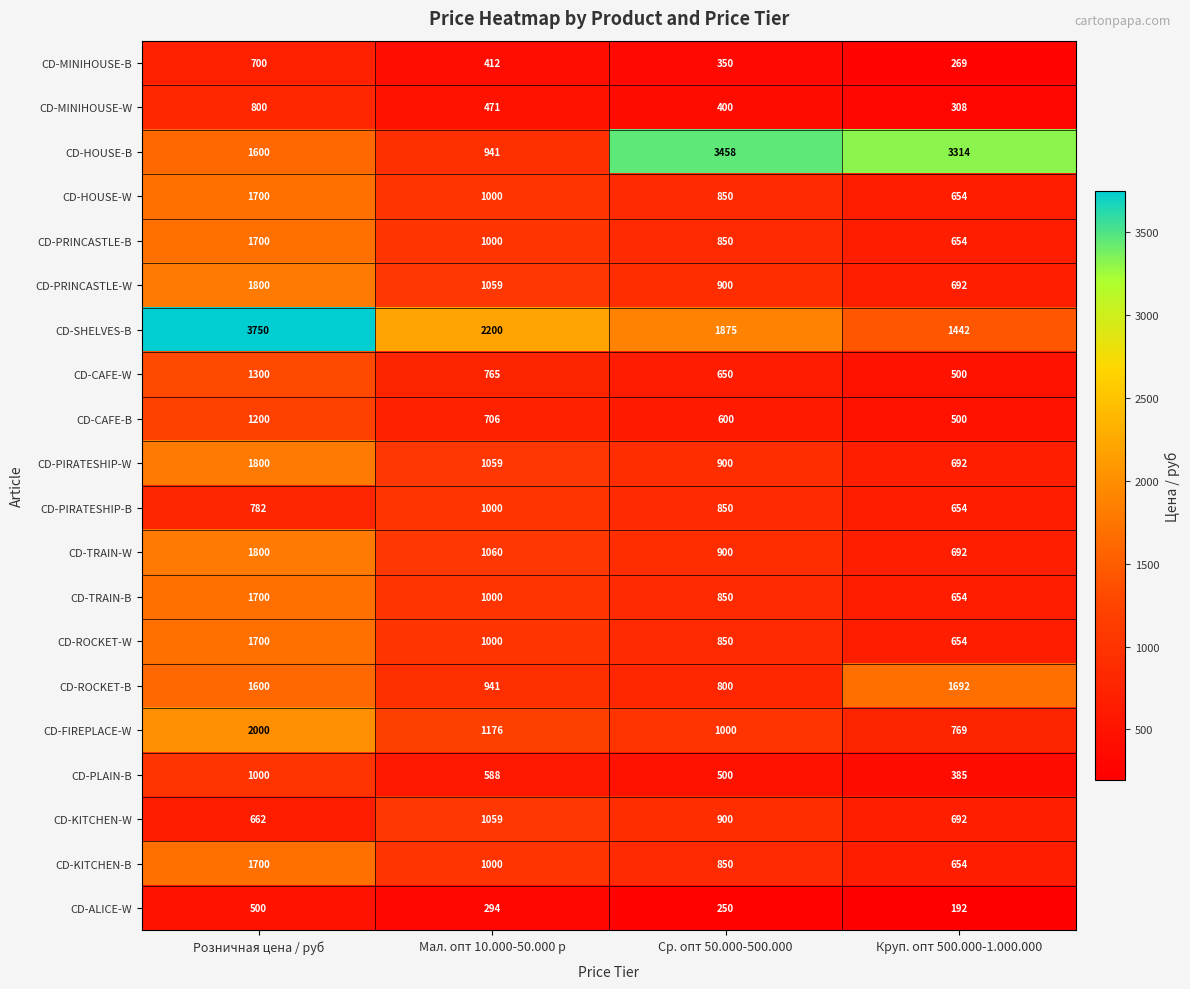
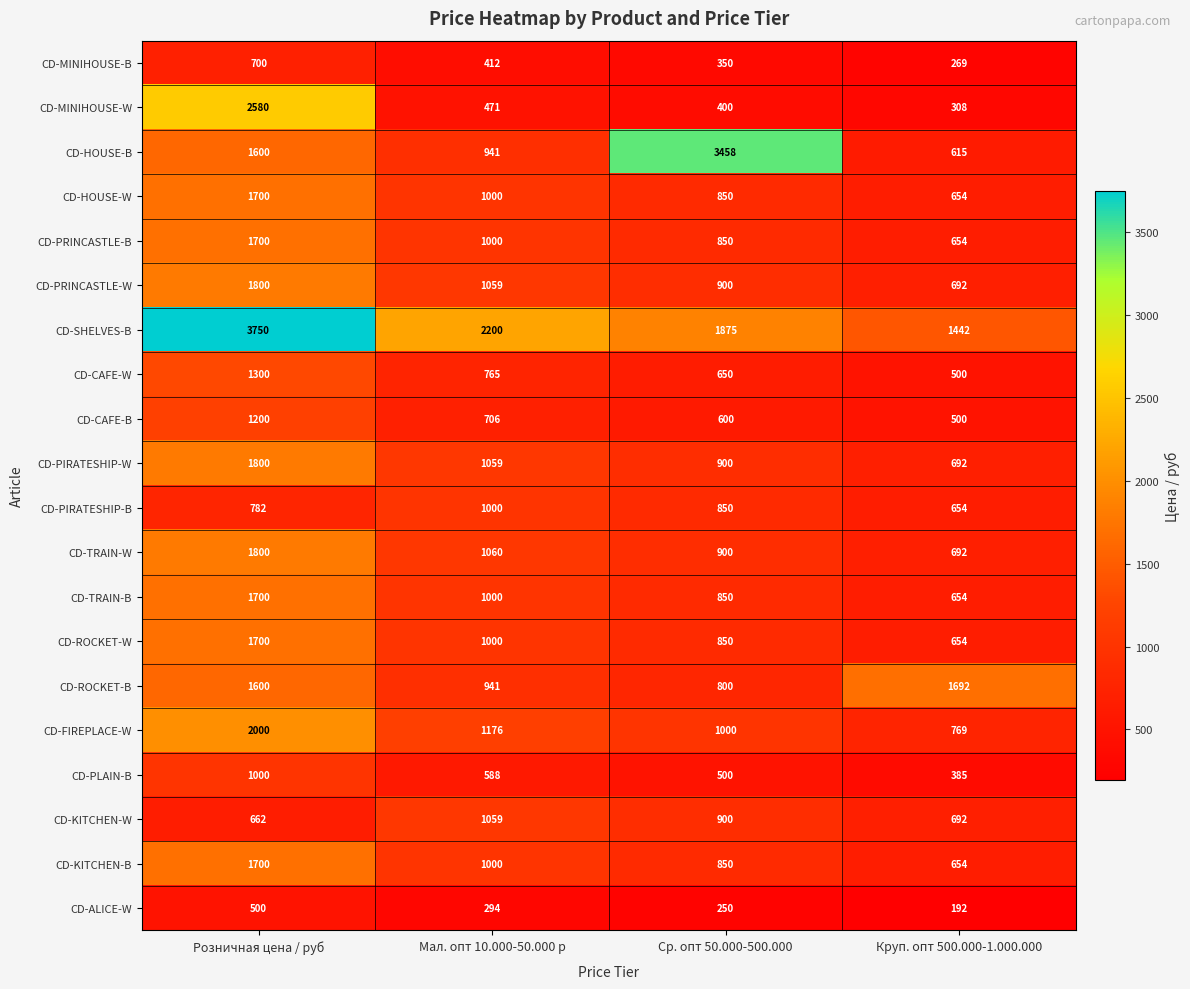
CD-MINIHOUSE-W, Розничная цена / руб: 800 -> 2580
CD-HOUSE-B, Круп. опт 500.000-1.000.000: 3314 -> 615
